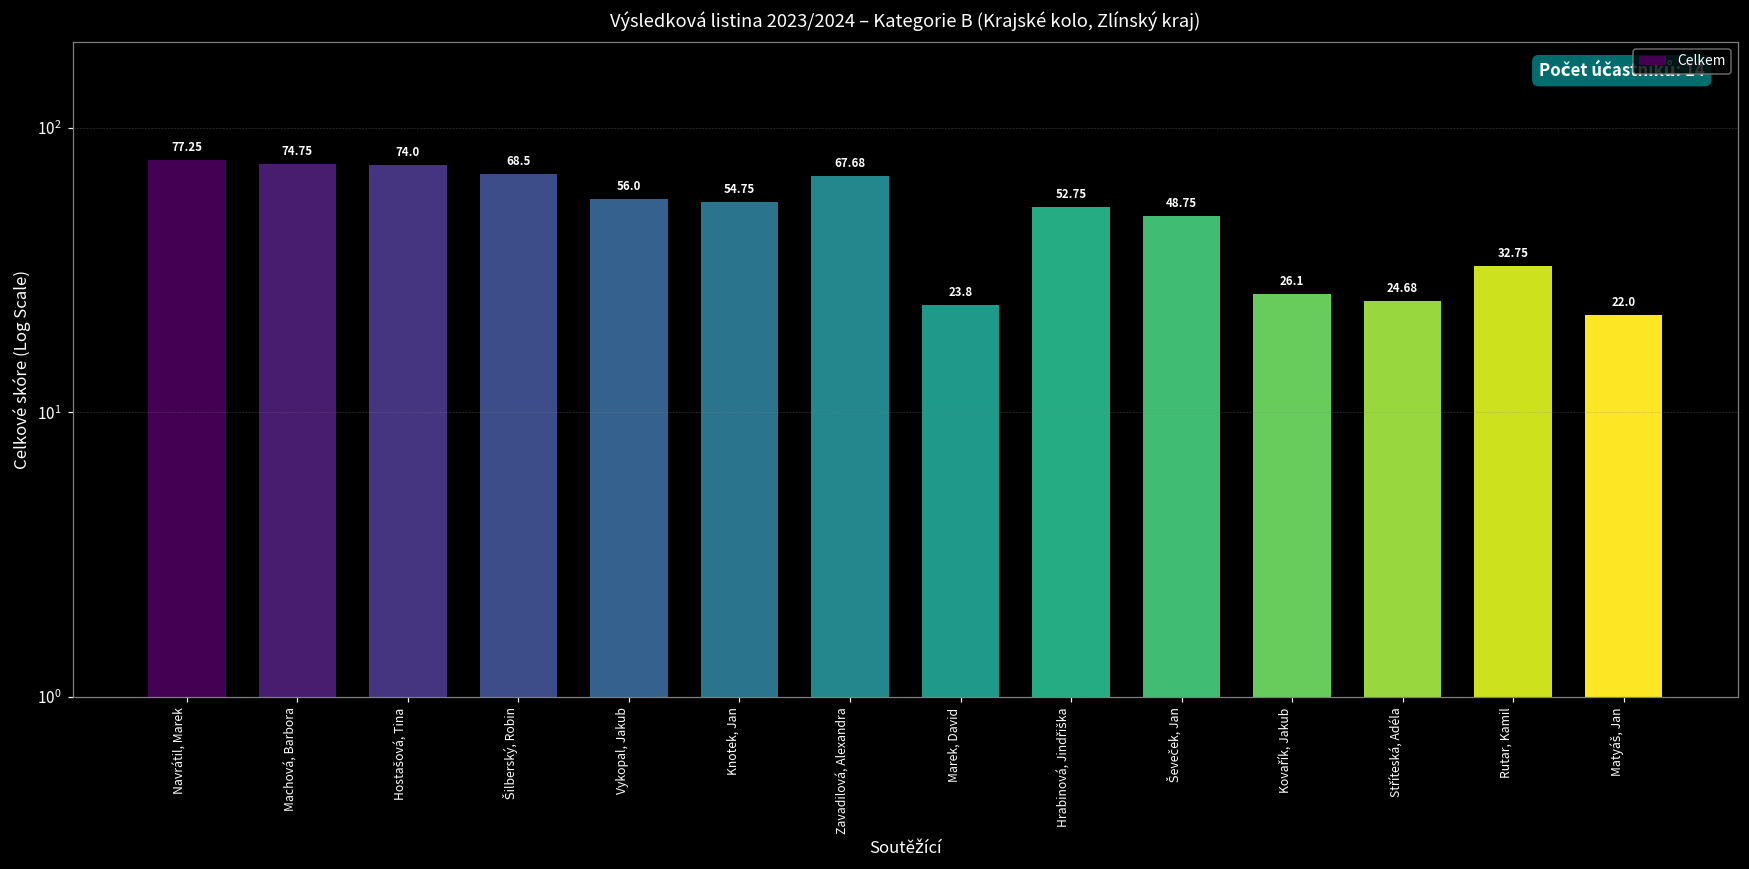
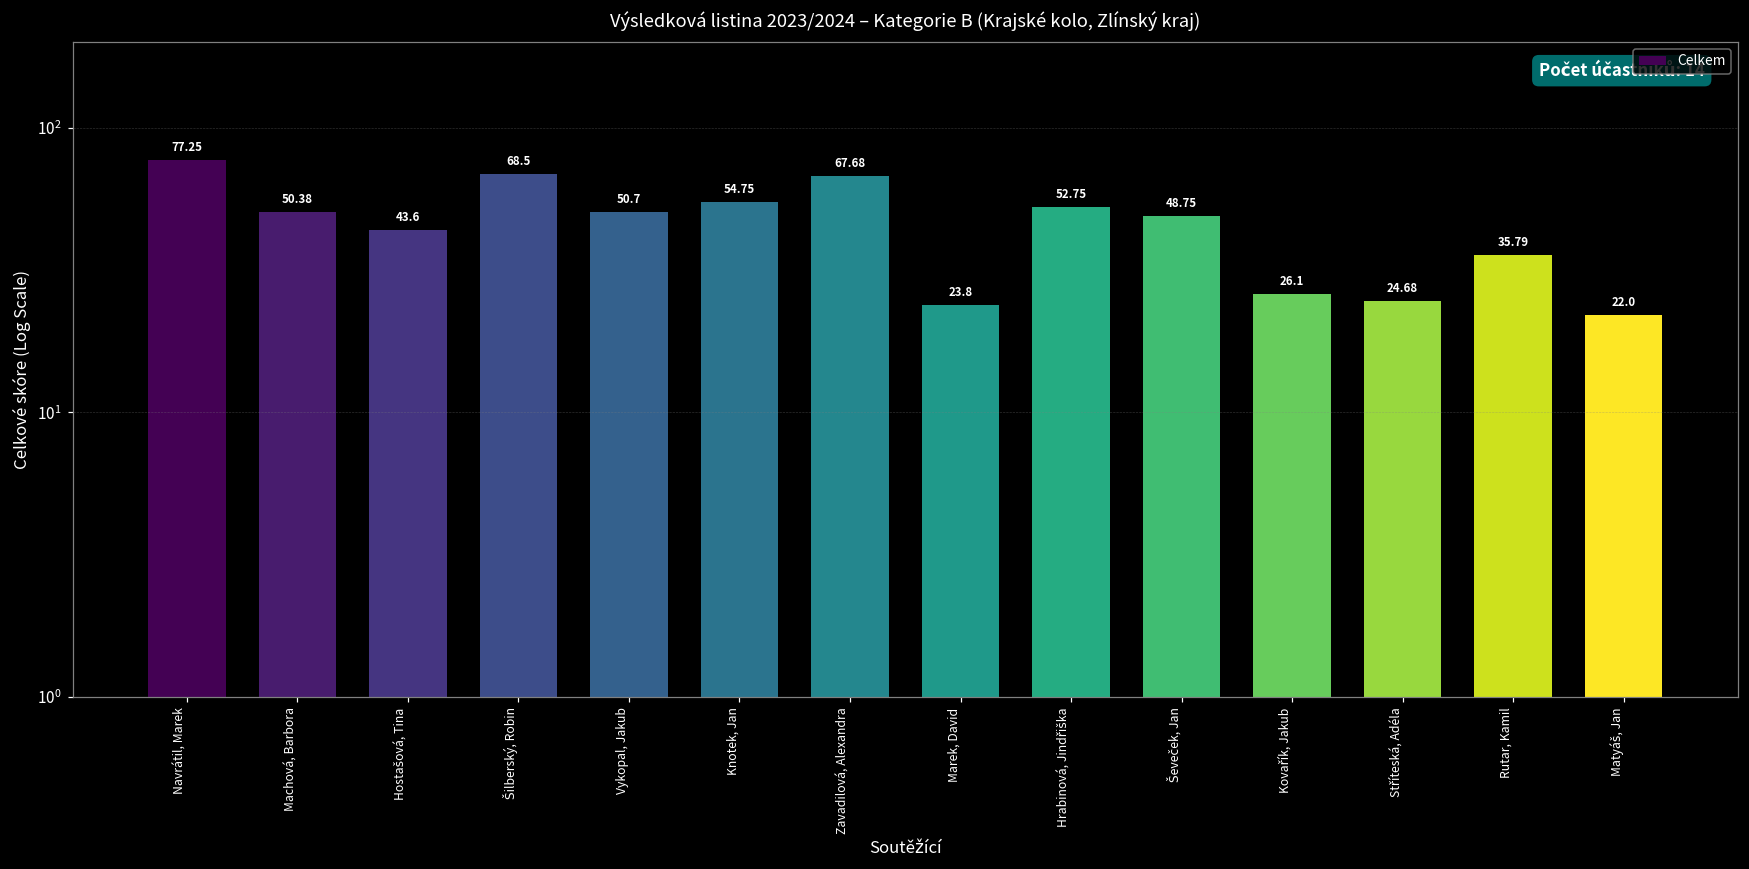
Machová, Barbora: 74.75 -> 50.38
Hostašová, Tina: 74.0 -> 43.6
Vykopal, Jakub: 56.0 -> 50.7
Rutar, Kamil: 32.75 -> 35.79
